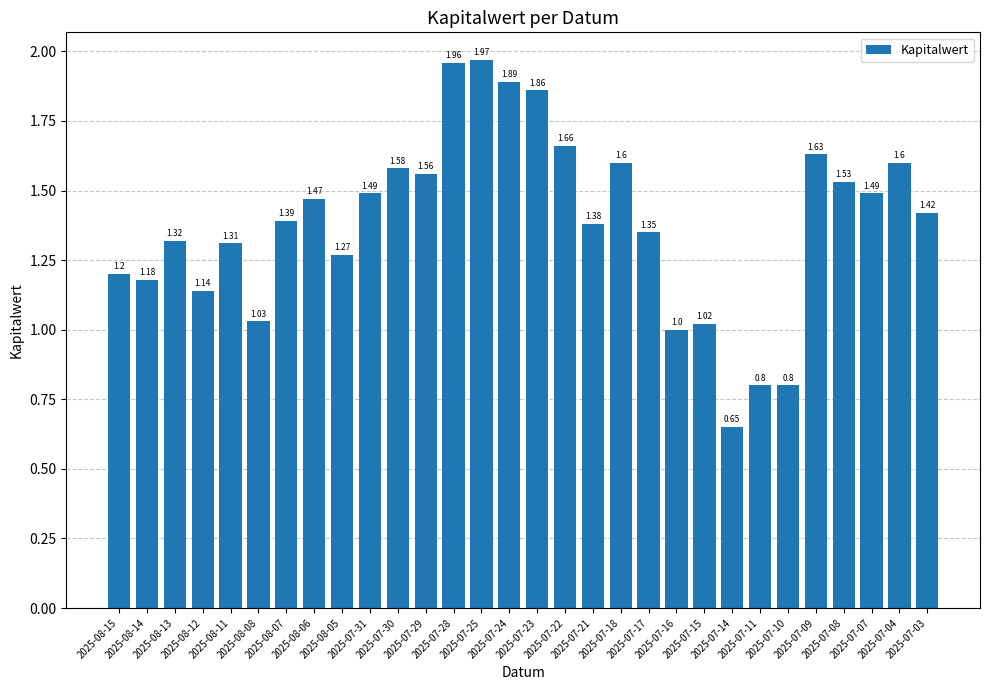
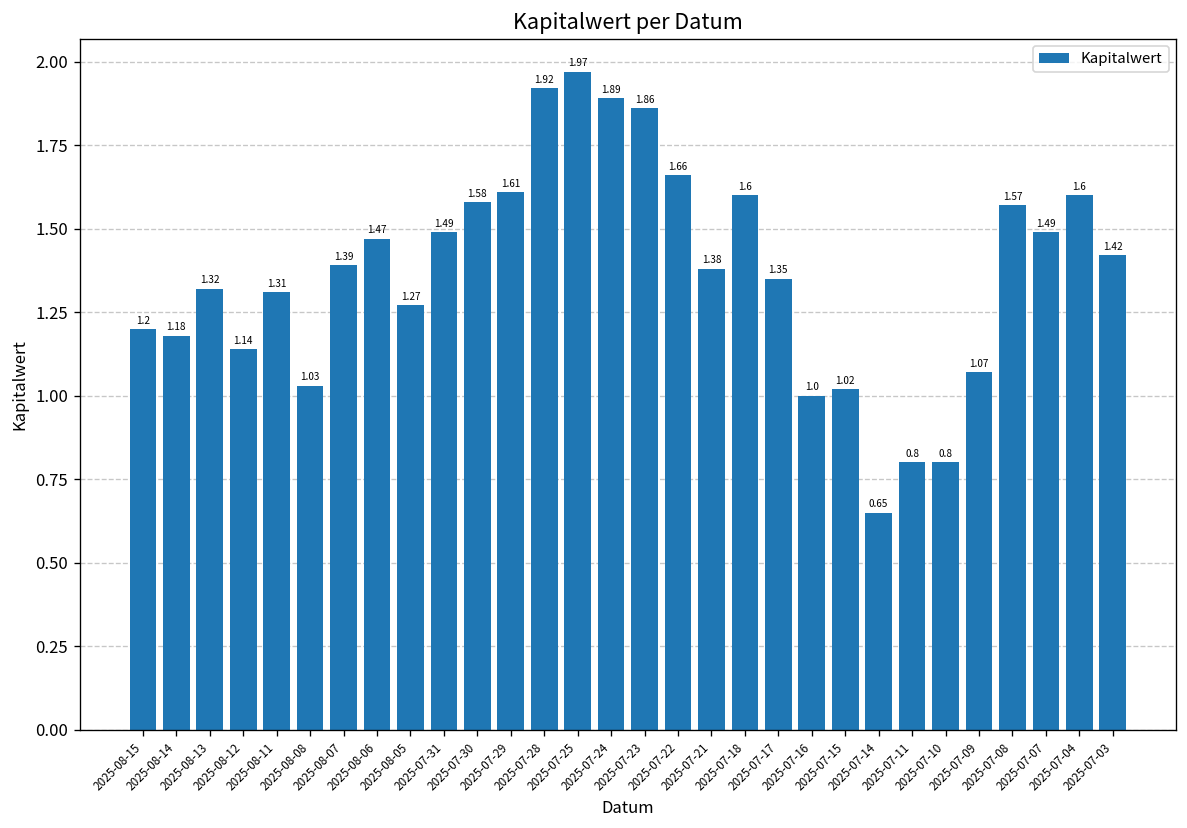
2025-07-29: 1.56 -> 1.61
2025-07-28: 1.96 -> 1.92
2025-07-09: 1.63 -> 1.07
2025-07-08: 1.53 -> 1.57
